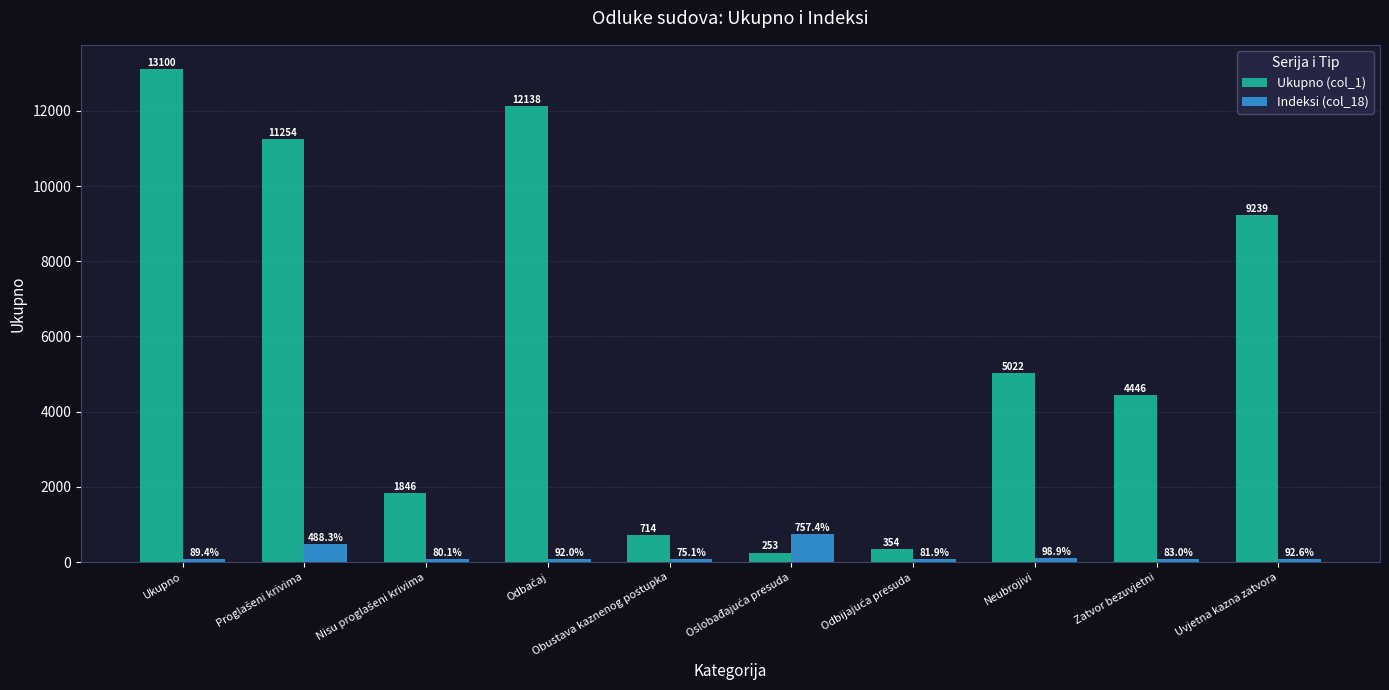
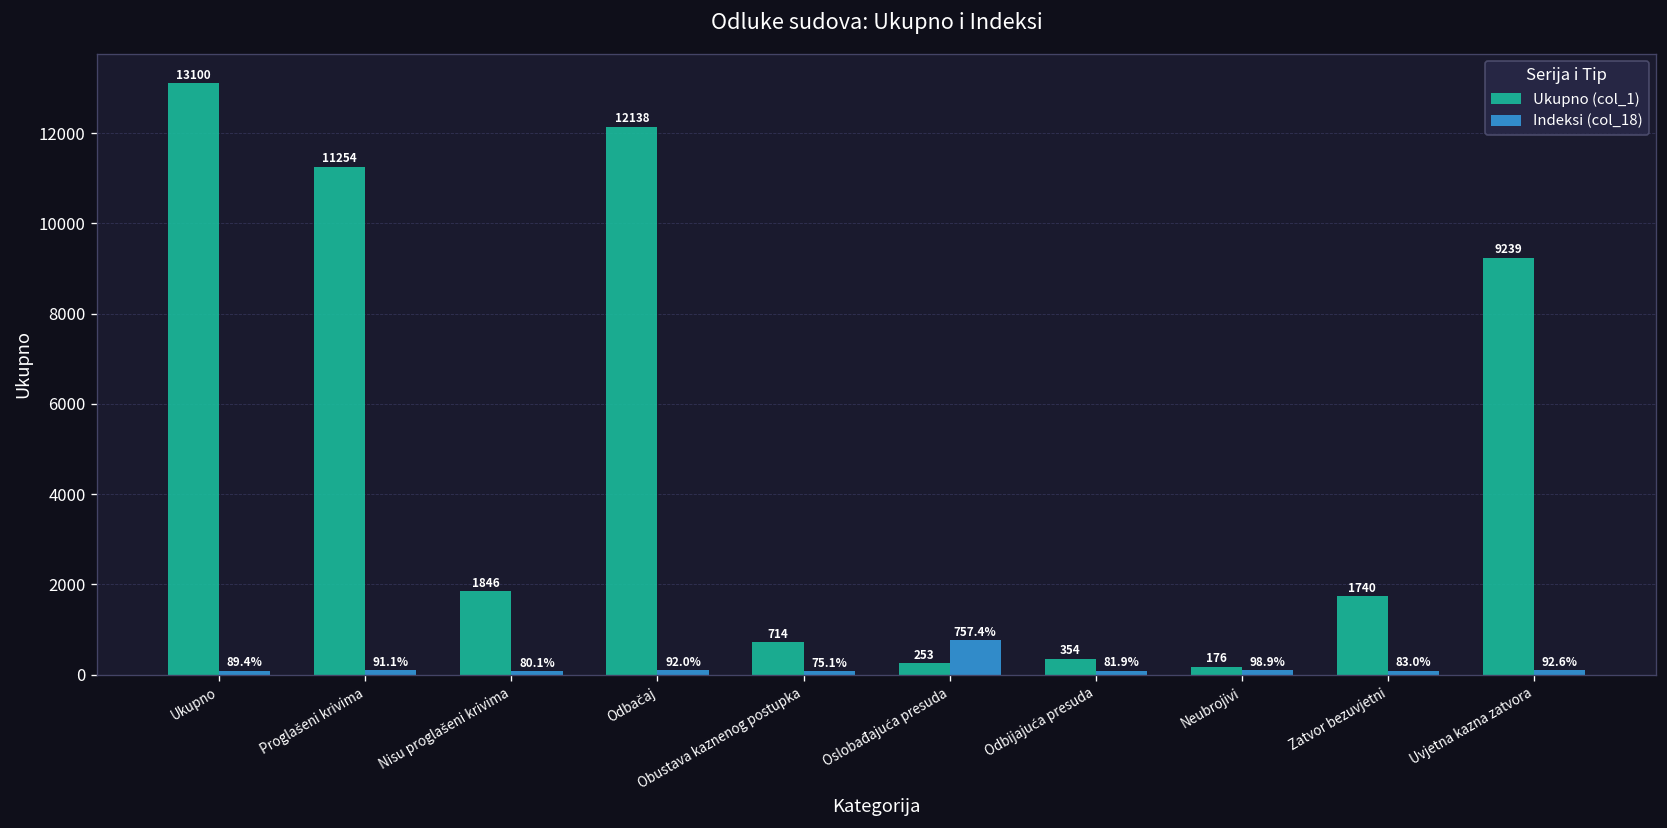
Indeksi (col_18), Proglašeni krivima: 488.3% -> 91.1%
Ukupno (col_1), Neubrojivi: 5022 -> 176
Ukupno (col_1), Zatvor bezuvjetni: 4446 -> 1740
